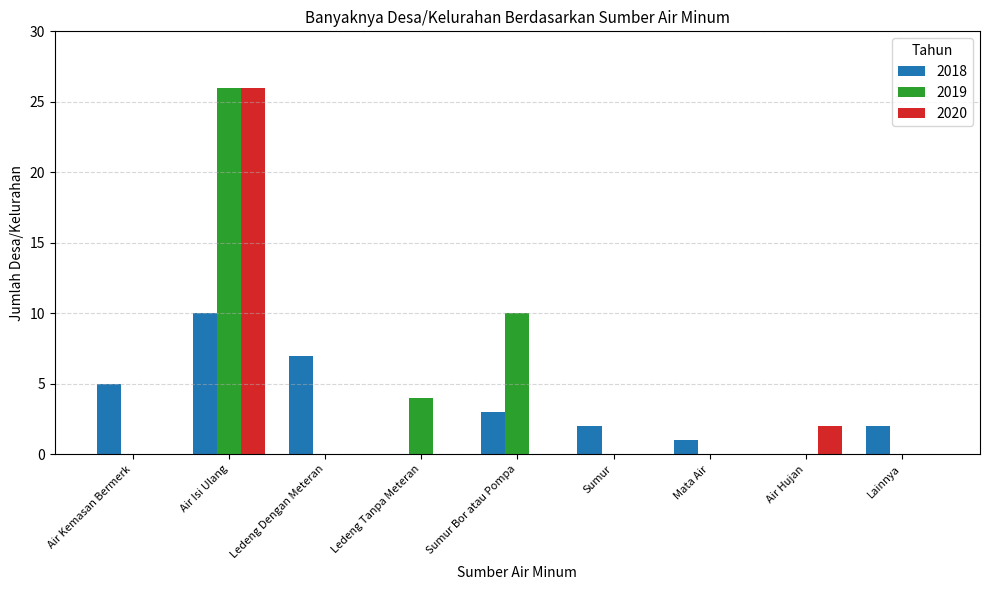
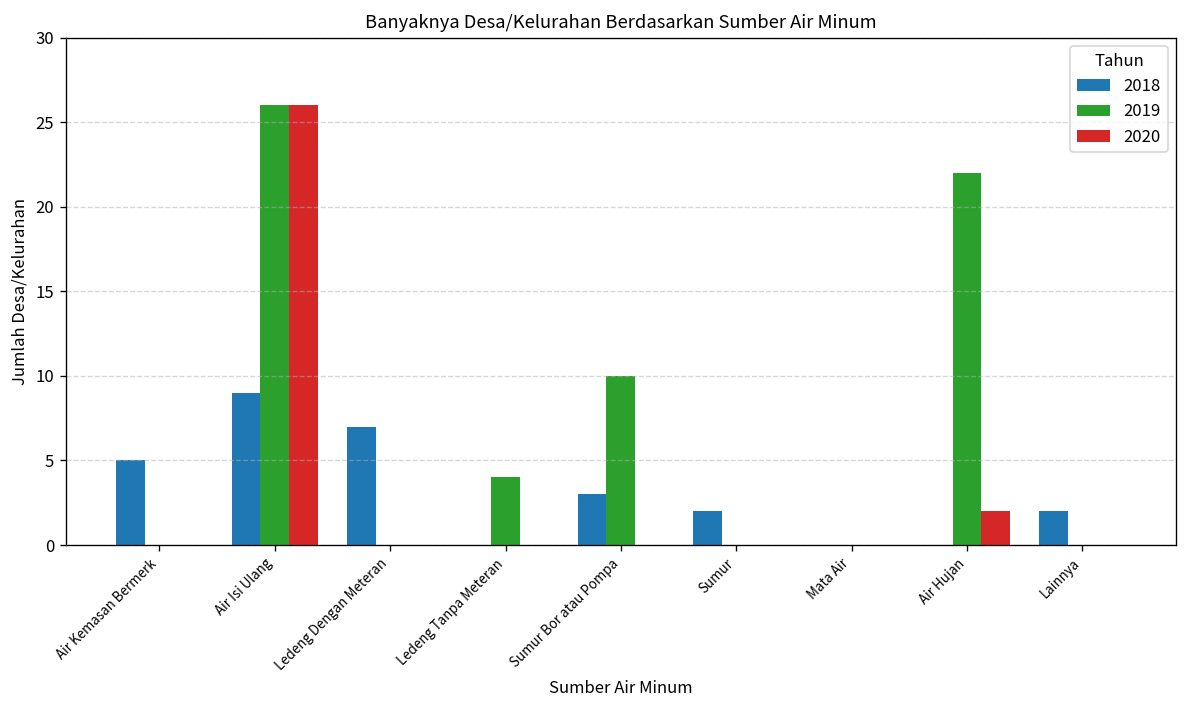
2018, Air Isi Ulang: 10 -> 9
2018, Mata Air: 1 -> 0
2019, Air Hujan: 0 -> 22
